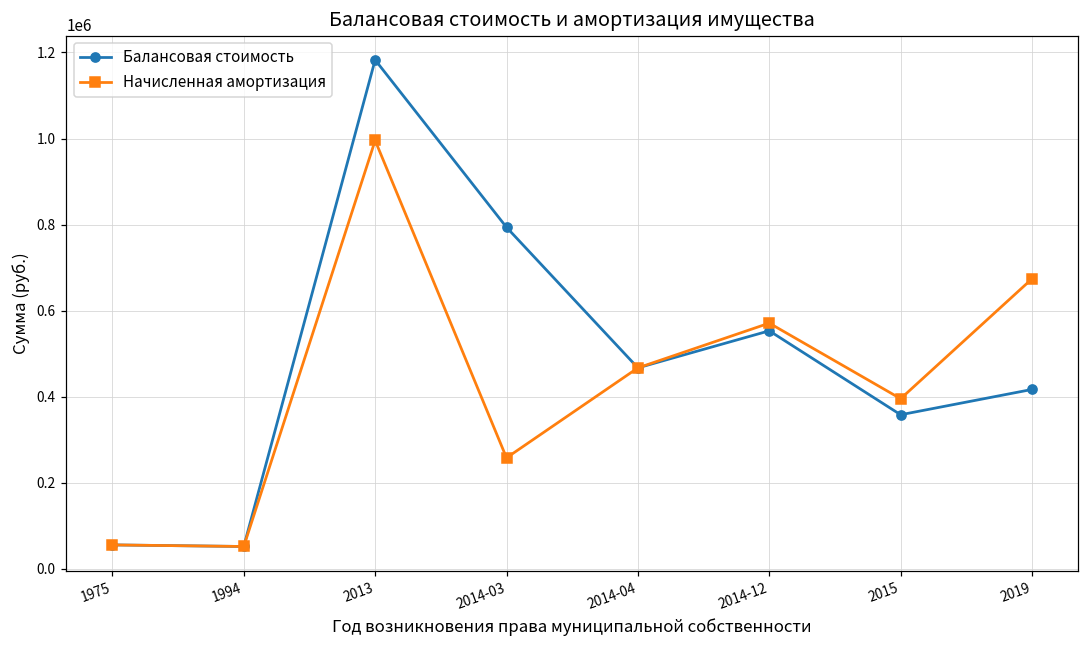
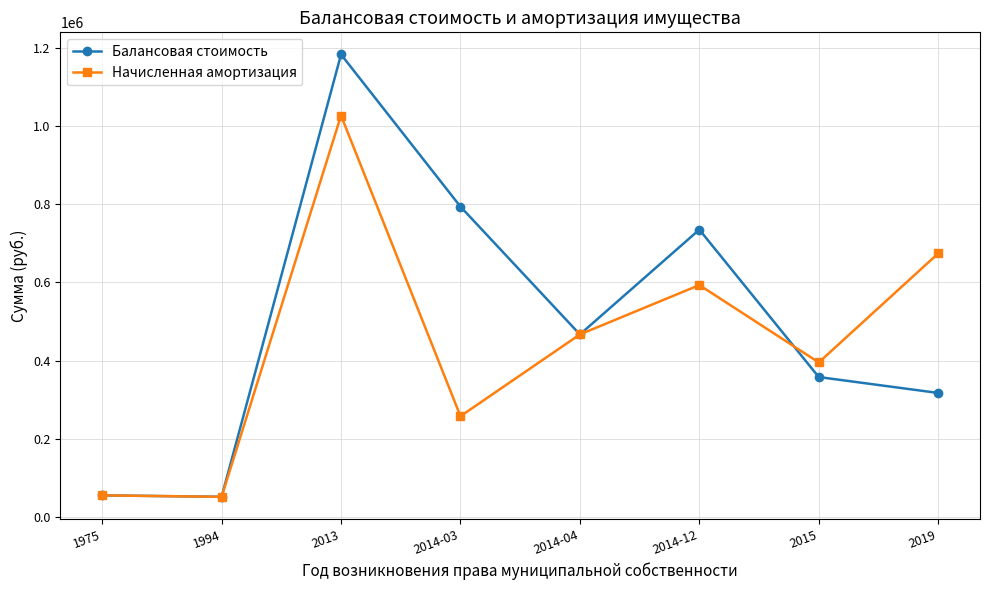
Начисленная амортизация, 2013: 1000000 -> 1030000
Балансовая стоимость, 2014-12: 550000 -> 740000
Начисленная амортизация, 2014-12: 570000 -> 590000
Балансовая стоимость, 2019: 420000 -> 320000
